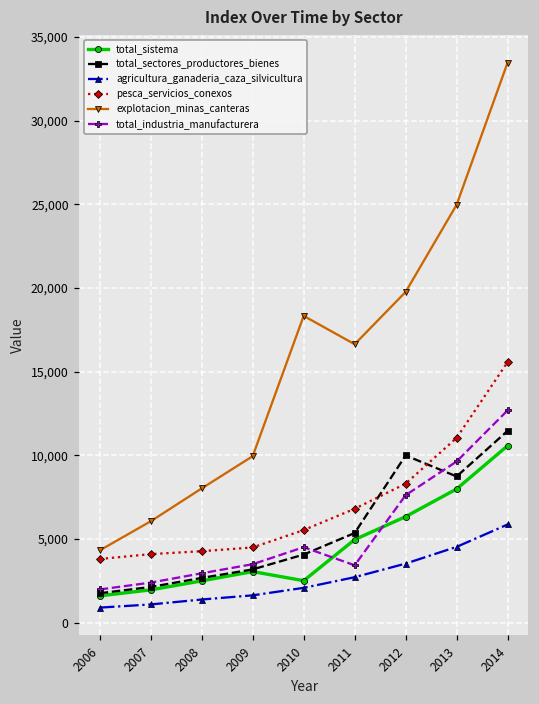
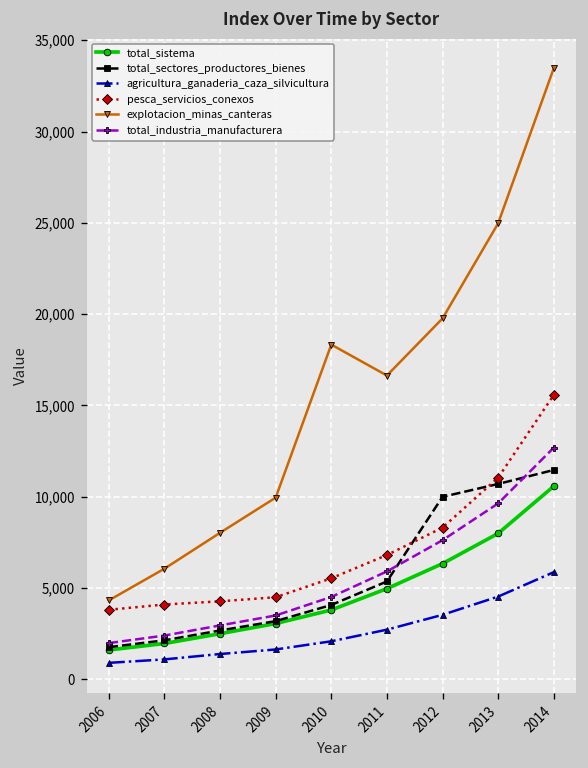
total_sistema, 2010: 2,500 -> 3,800
total_industria_manufacturera, 2011: 3,400 -> 5,900
total_sectores_productores_bienes, 2013: 8,700 -> 10,700
